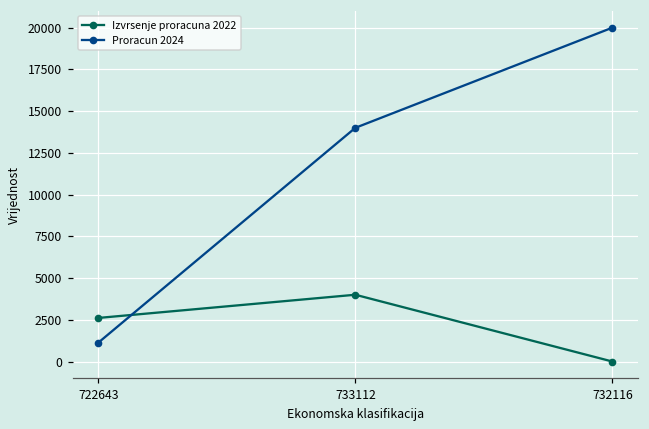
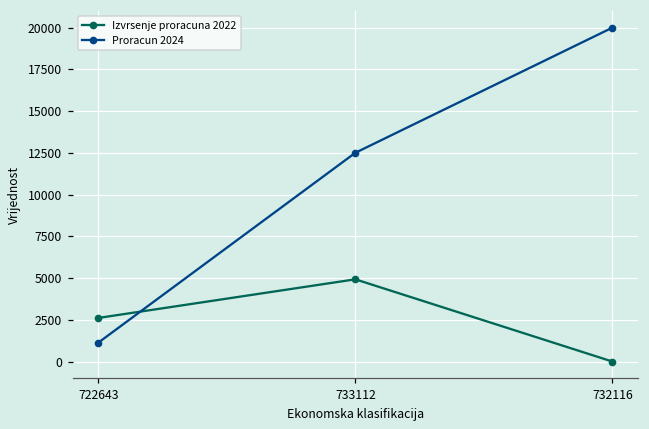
Izvrsenje proracuna 2022, 733112: 4000 -> 4900
Proracun 2024, 733112: 14000 -> 12500
